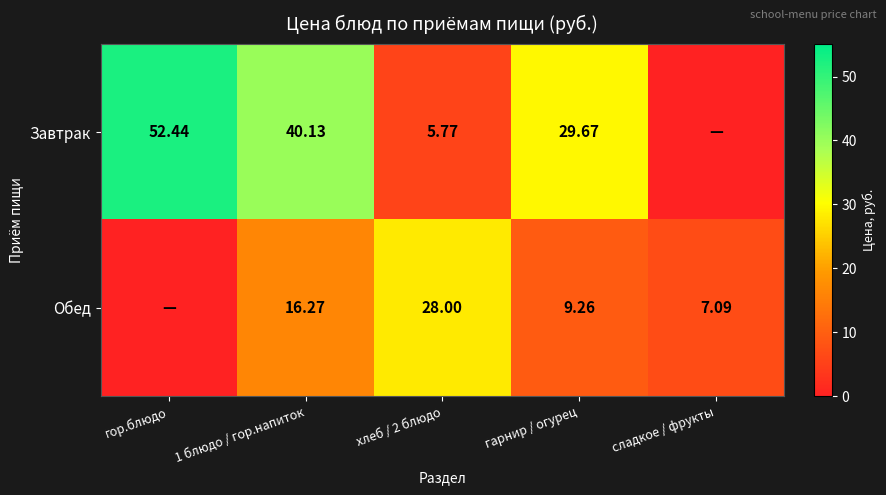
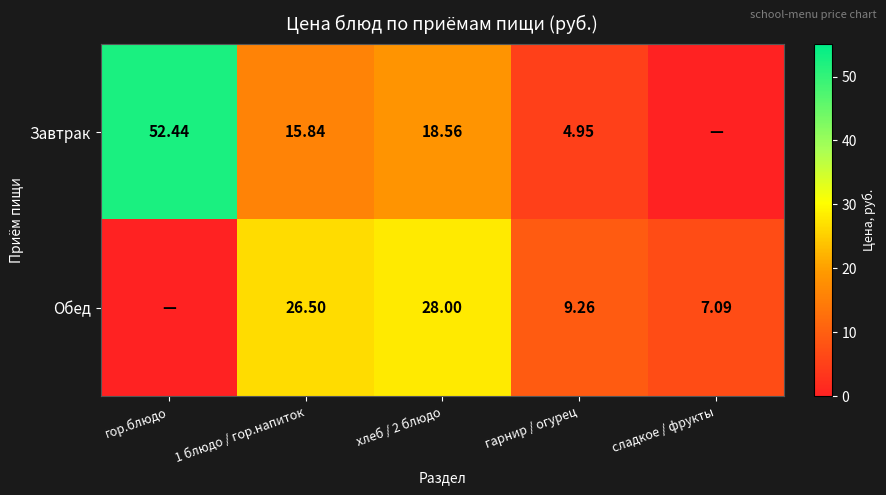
Завтрак, 1 блюдо / гор.напиток: 40.13 -> 15.84
Завтрак, хлеб / 2 блюдо: 5.77 -> 18.56
Завтрак, гарнир / огурец: 29.67 -> 4.95
Обед, 1 блюдо / гор.напиток: 16.27 -> 26.50
